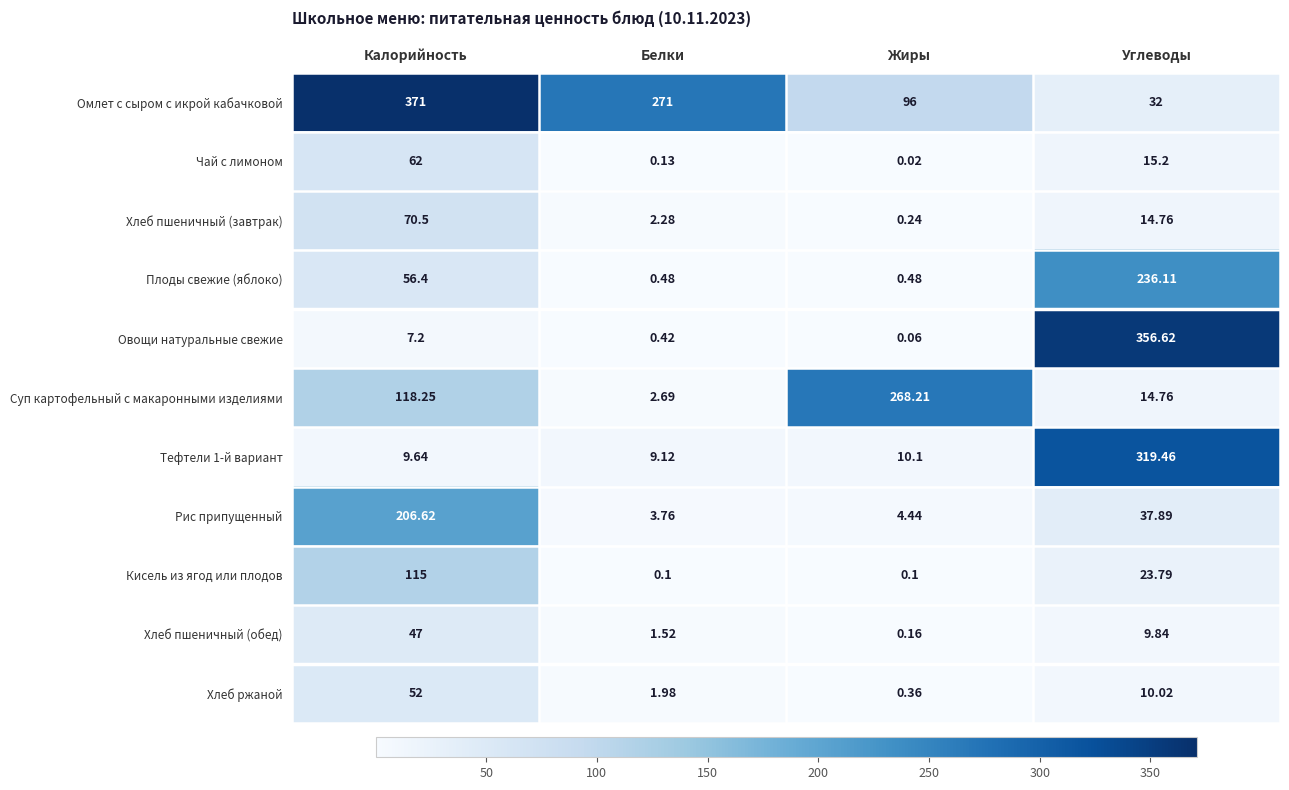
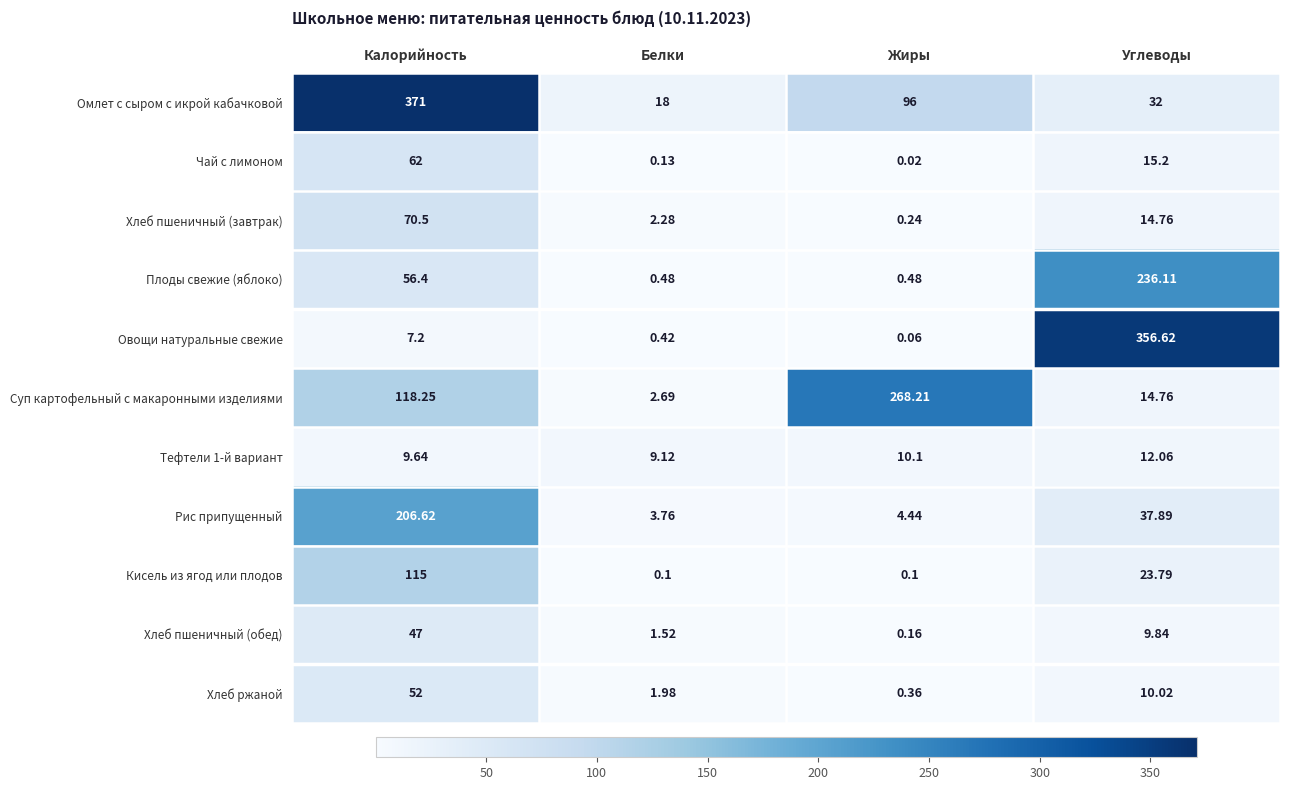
Омлет с сыром с икрой кабачковой, Белки: 271 -> 18
Тефтели 1-й вариант, Углеводы: 319.46 -> 12.06
